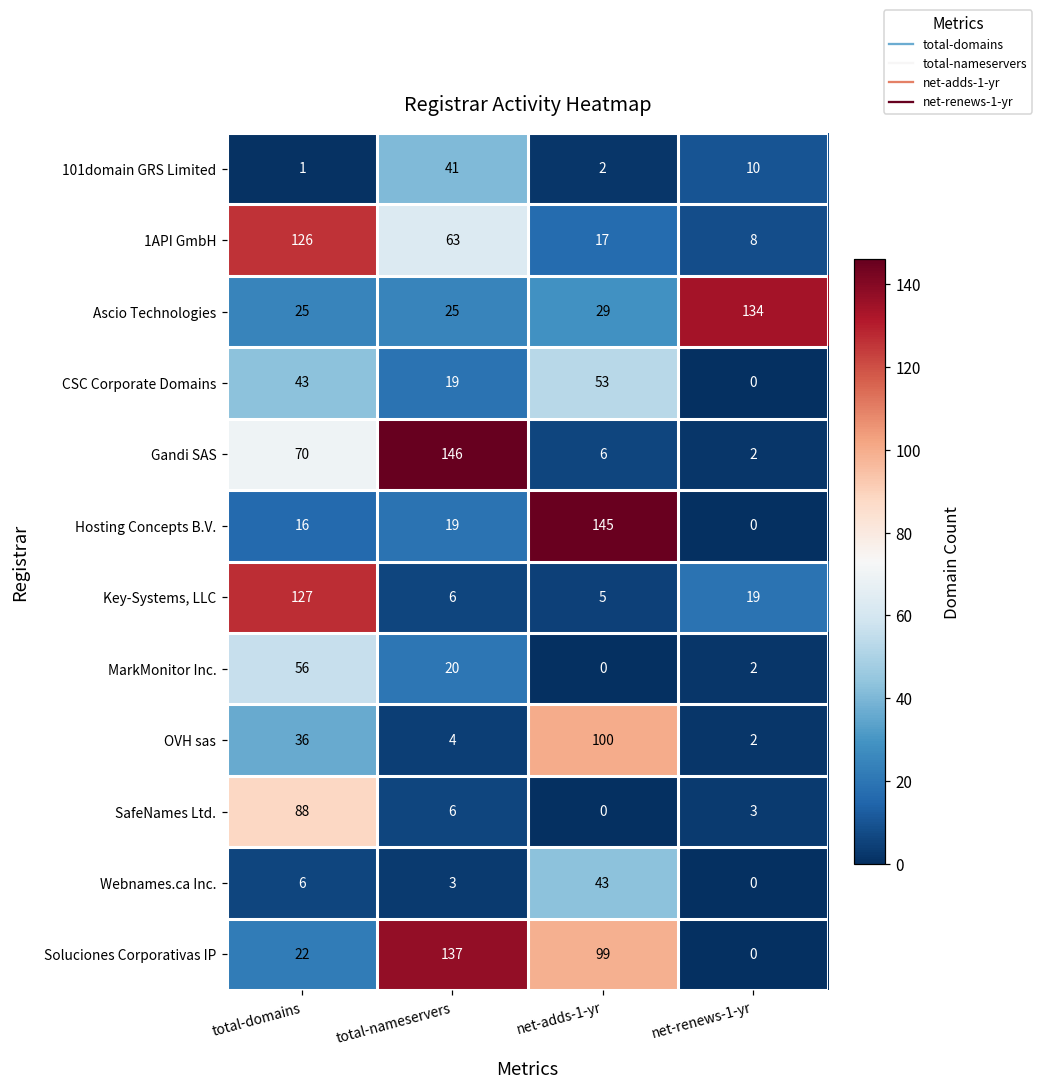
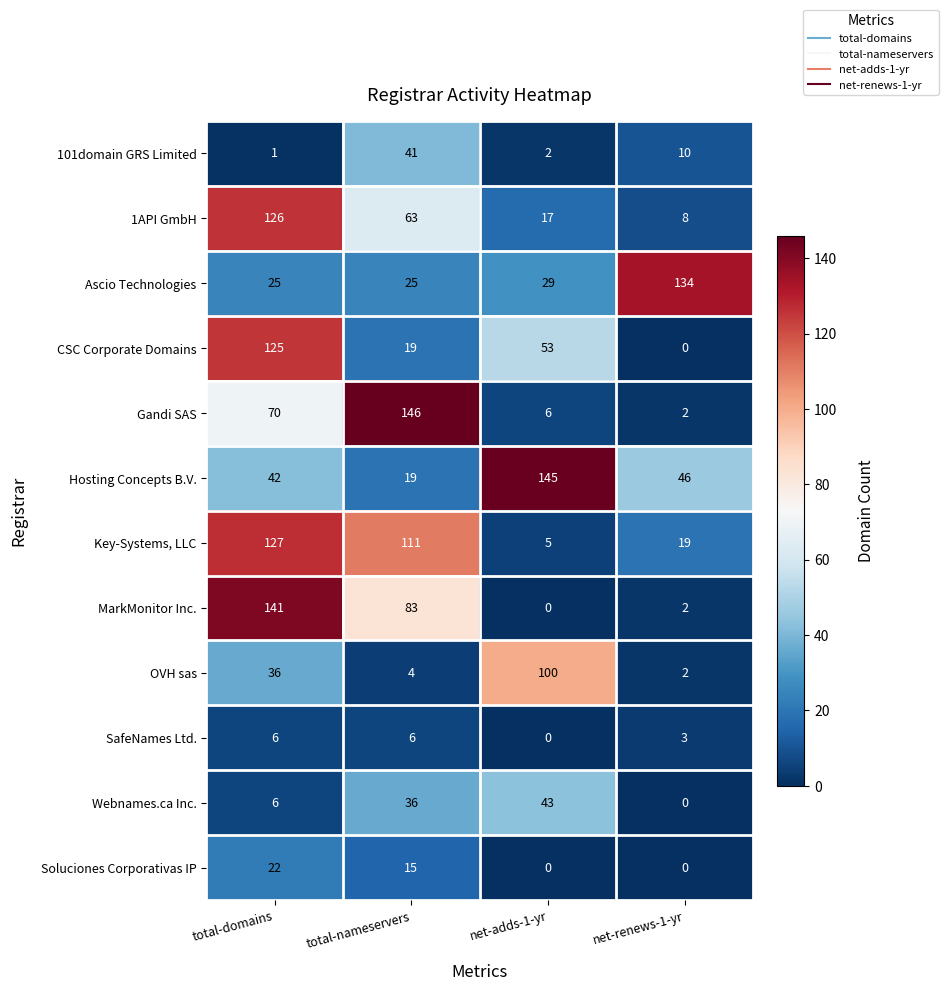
CSC Corporate Domains, total-domains: 43 -> 125
Hosting Concepts B.V., total-domains: 16 -> 42
Hosting Concepts B.V., net-renews-1-yr: 0 -> 46
Key-Systems, LLC, total-nameservers: 6 -> 111
MarkMonitor Inc., total-domains: 56 -> 141
MarkMonitor Inc., total-nameservers: 20 -> 83
SafeNames Ltd., total-domains: 88 -> 6
Webnames.ca Inc., total-nameservers: 3 -> 36
Soluciones Corporativas IP, total-nameservers: 137 -> 15
Soluciones Corporativas IP, net-adds-1-yr: 99 -> 0
